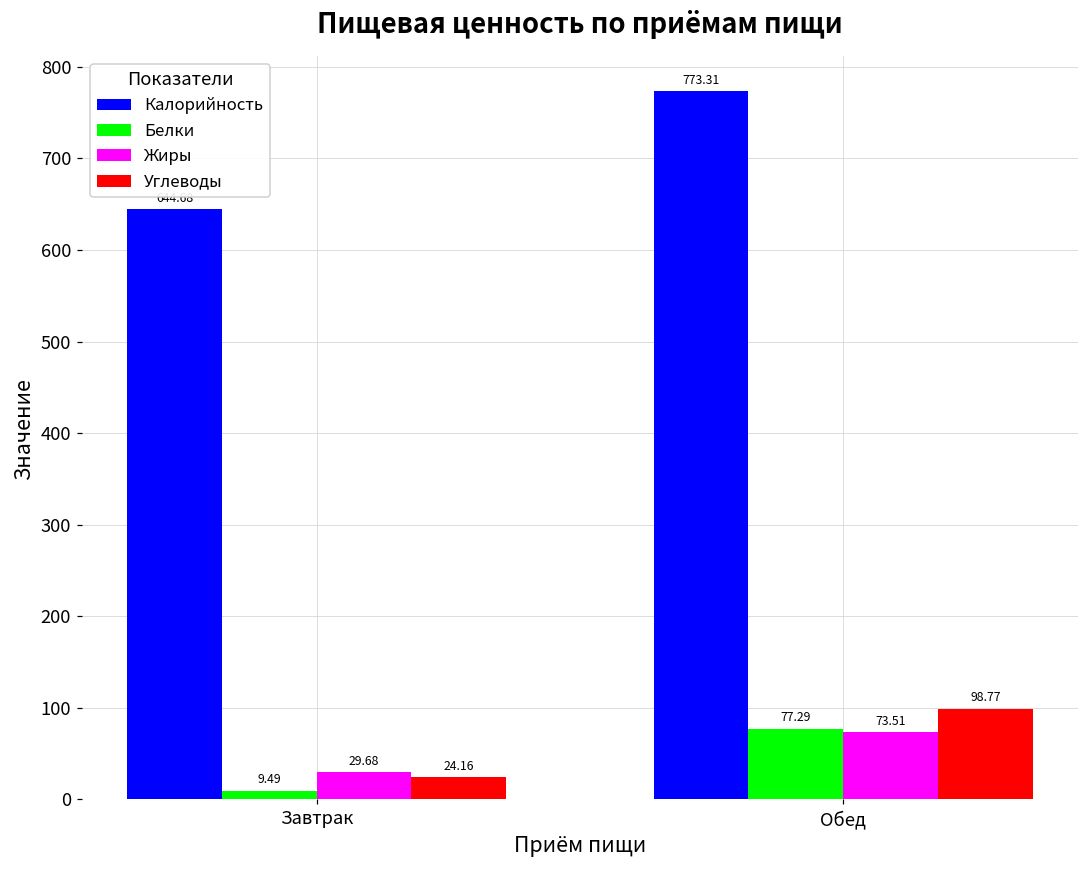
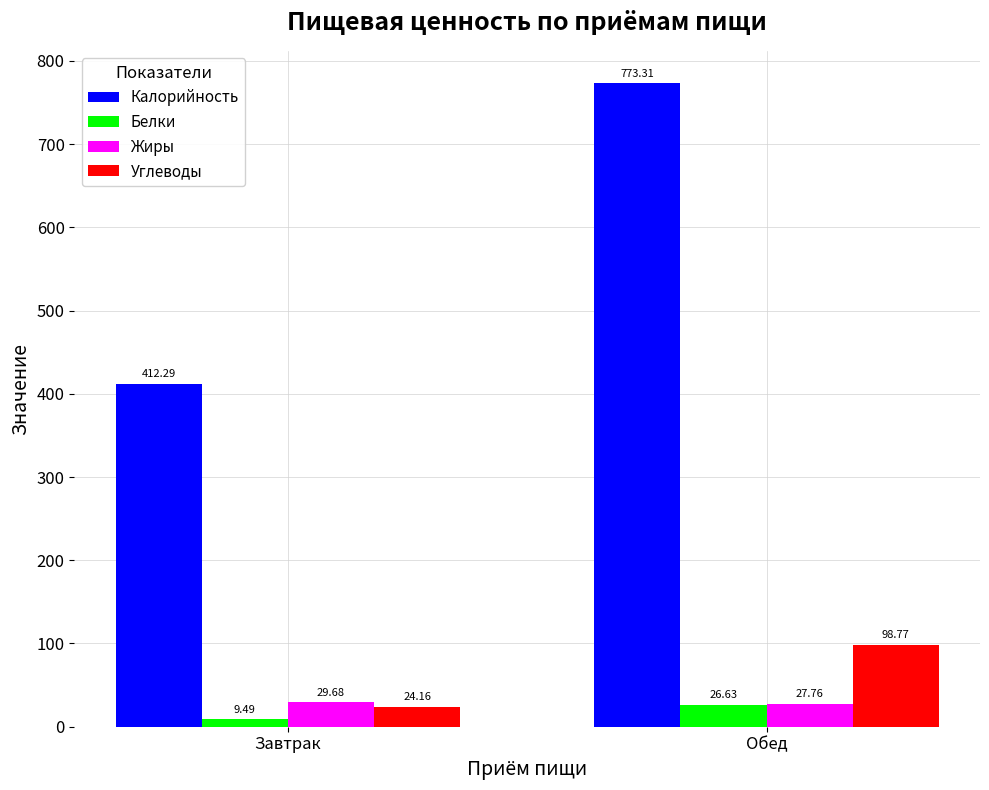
Калорийность, Завтрак: 640 -> 410
Белки, Обед: 77.29 -> 26.63
Жиры, Обед: 73.51 -> 27.76
